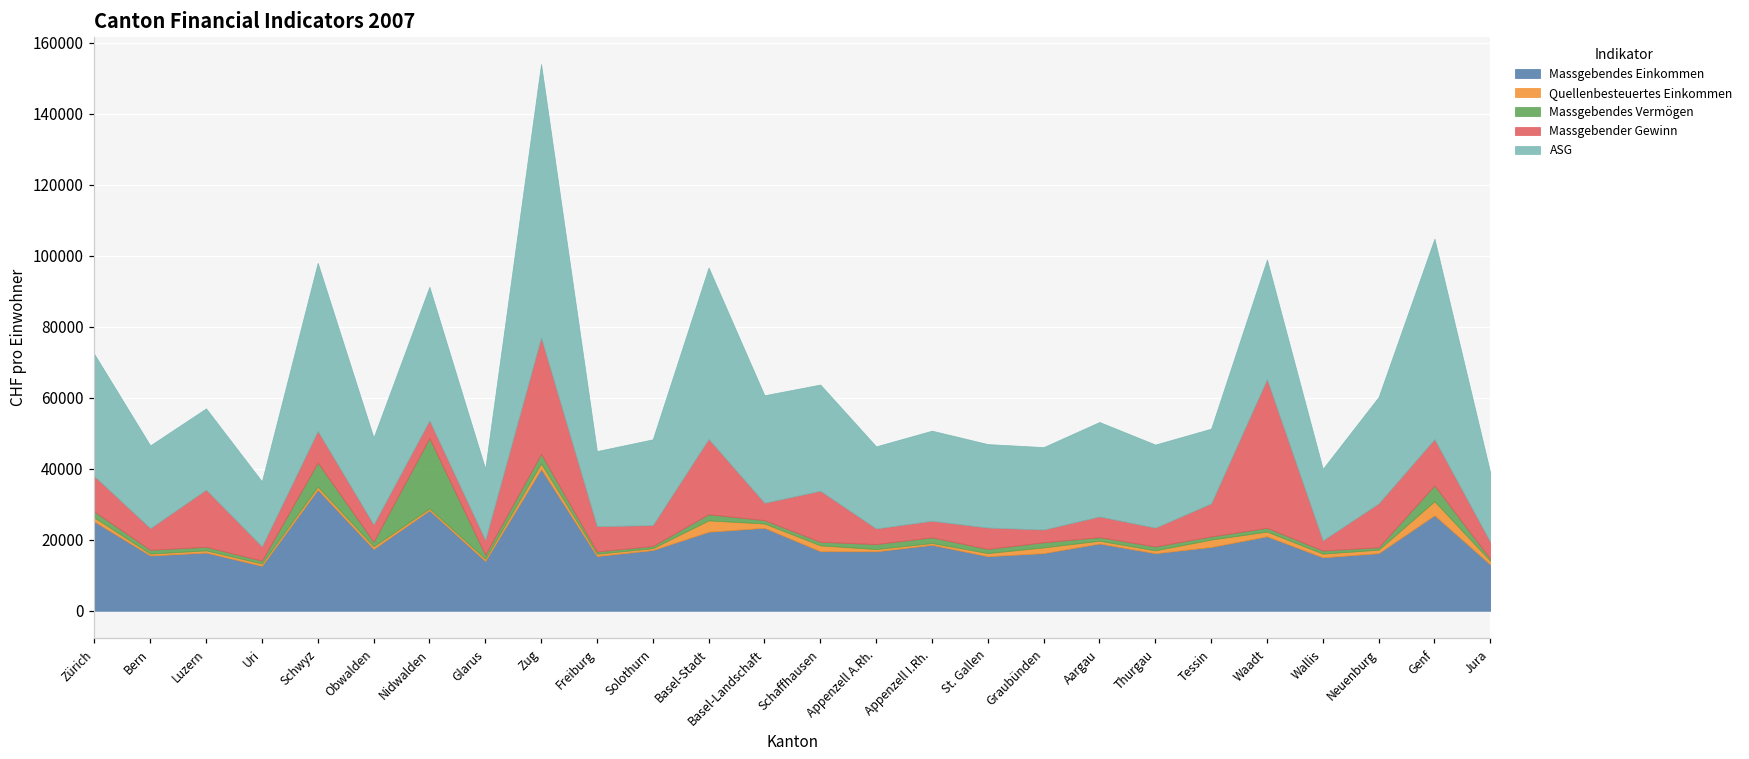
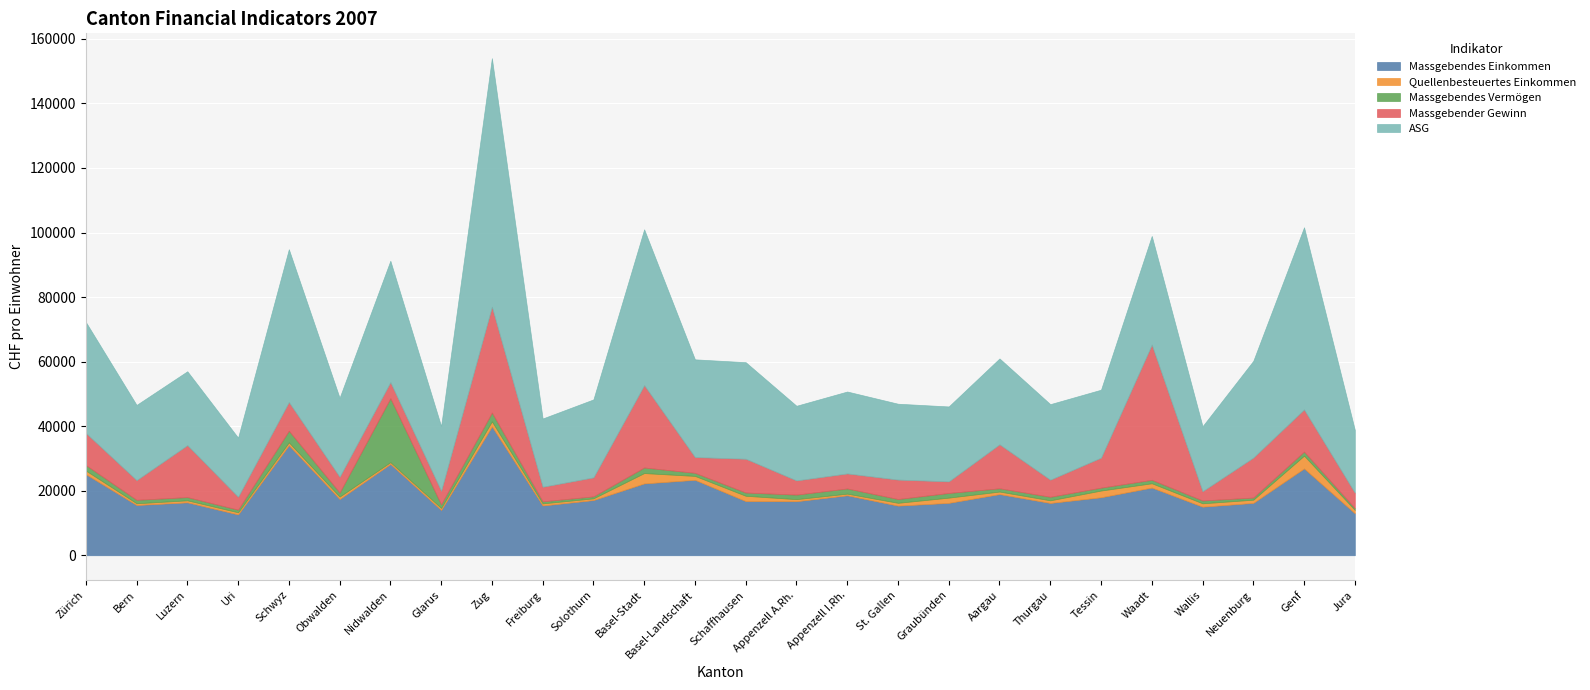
Massgebendes Vermögen, Schwyz: 7000 -> 4000
Massgebender Gewinn, Freiburg: 7000 -> 5000
Massgebender Gewinn, Basel-Stadt: 21000 -> 26000
Massgebender Gewinn, Schaffhausen: 14000 -> 10000
Massgebender Gewinn, Aargau: 6000 -> 14000
Massgebendes Vermögen, Genf: 4000 -> 1000
